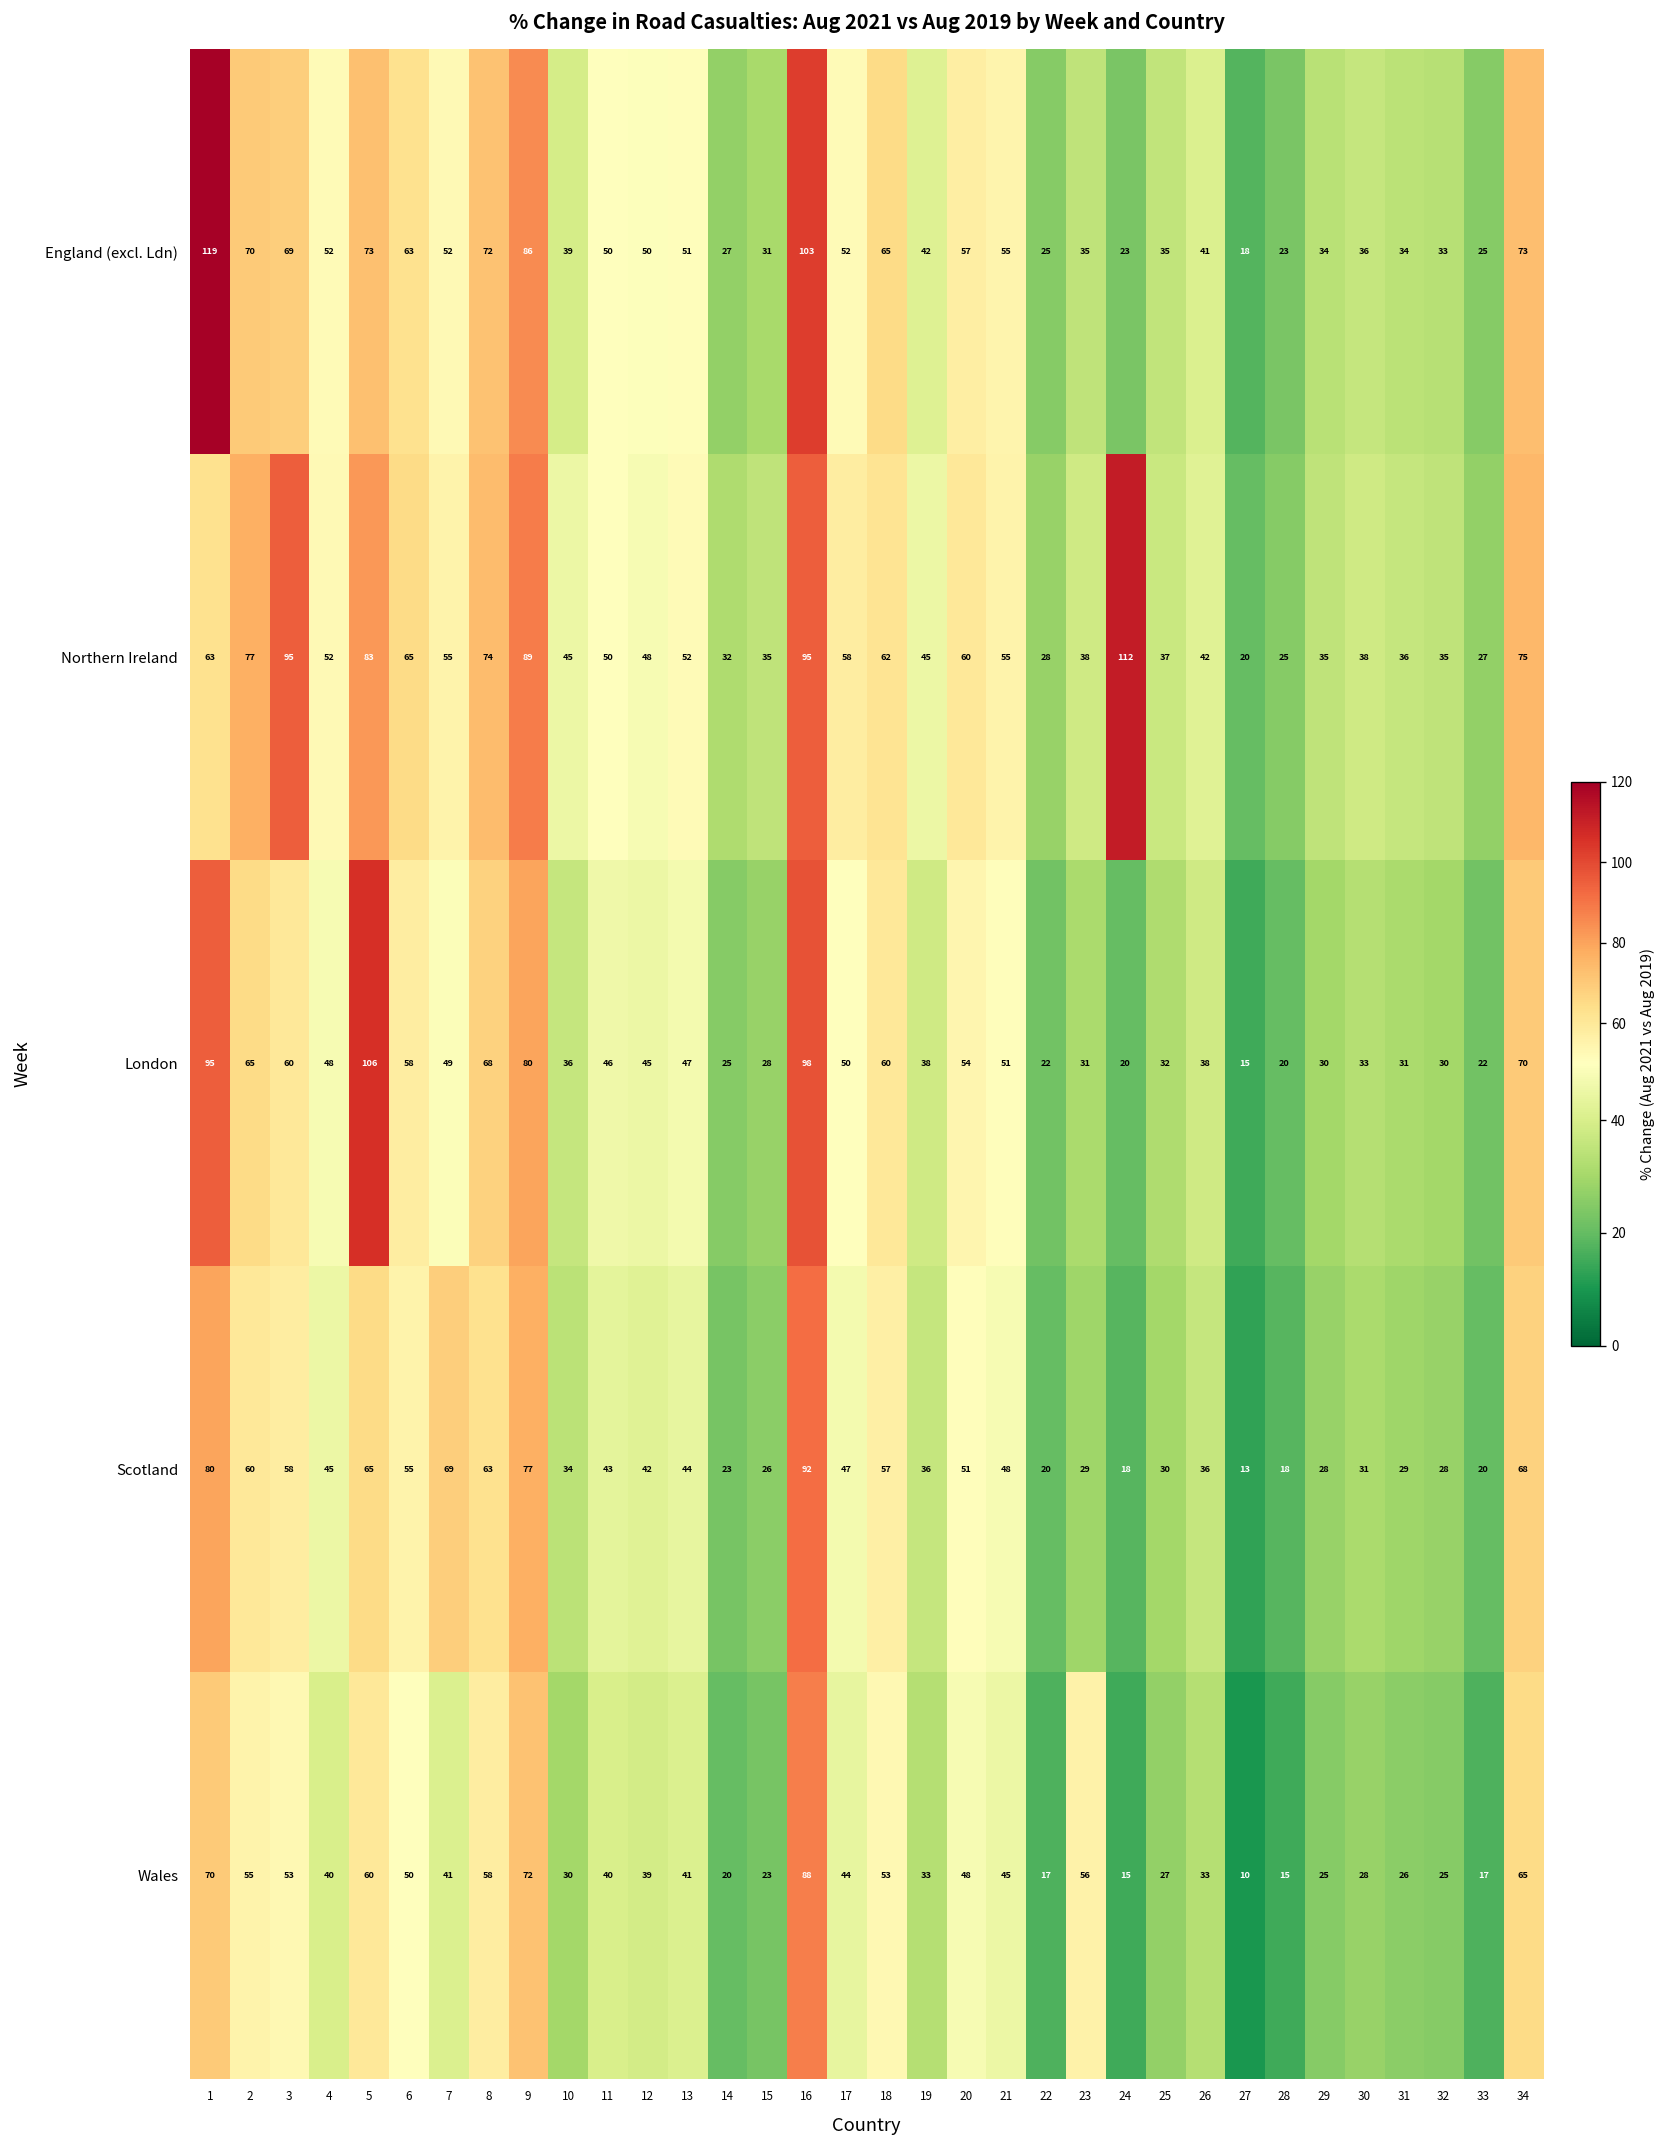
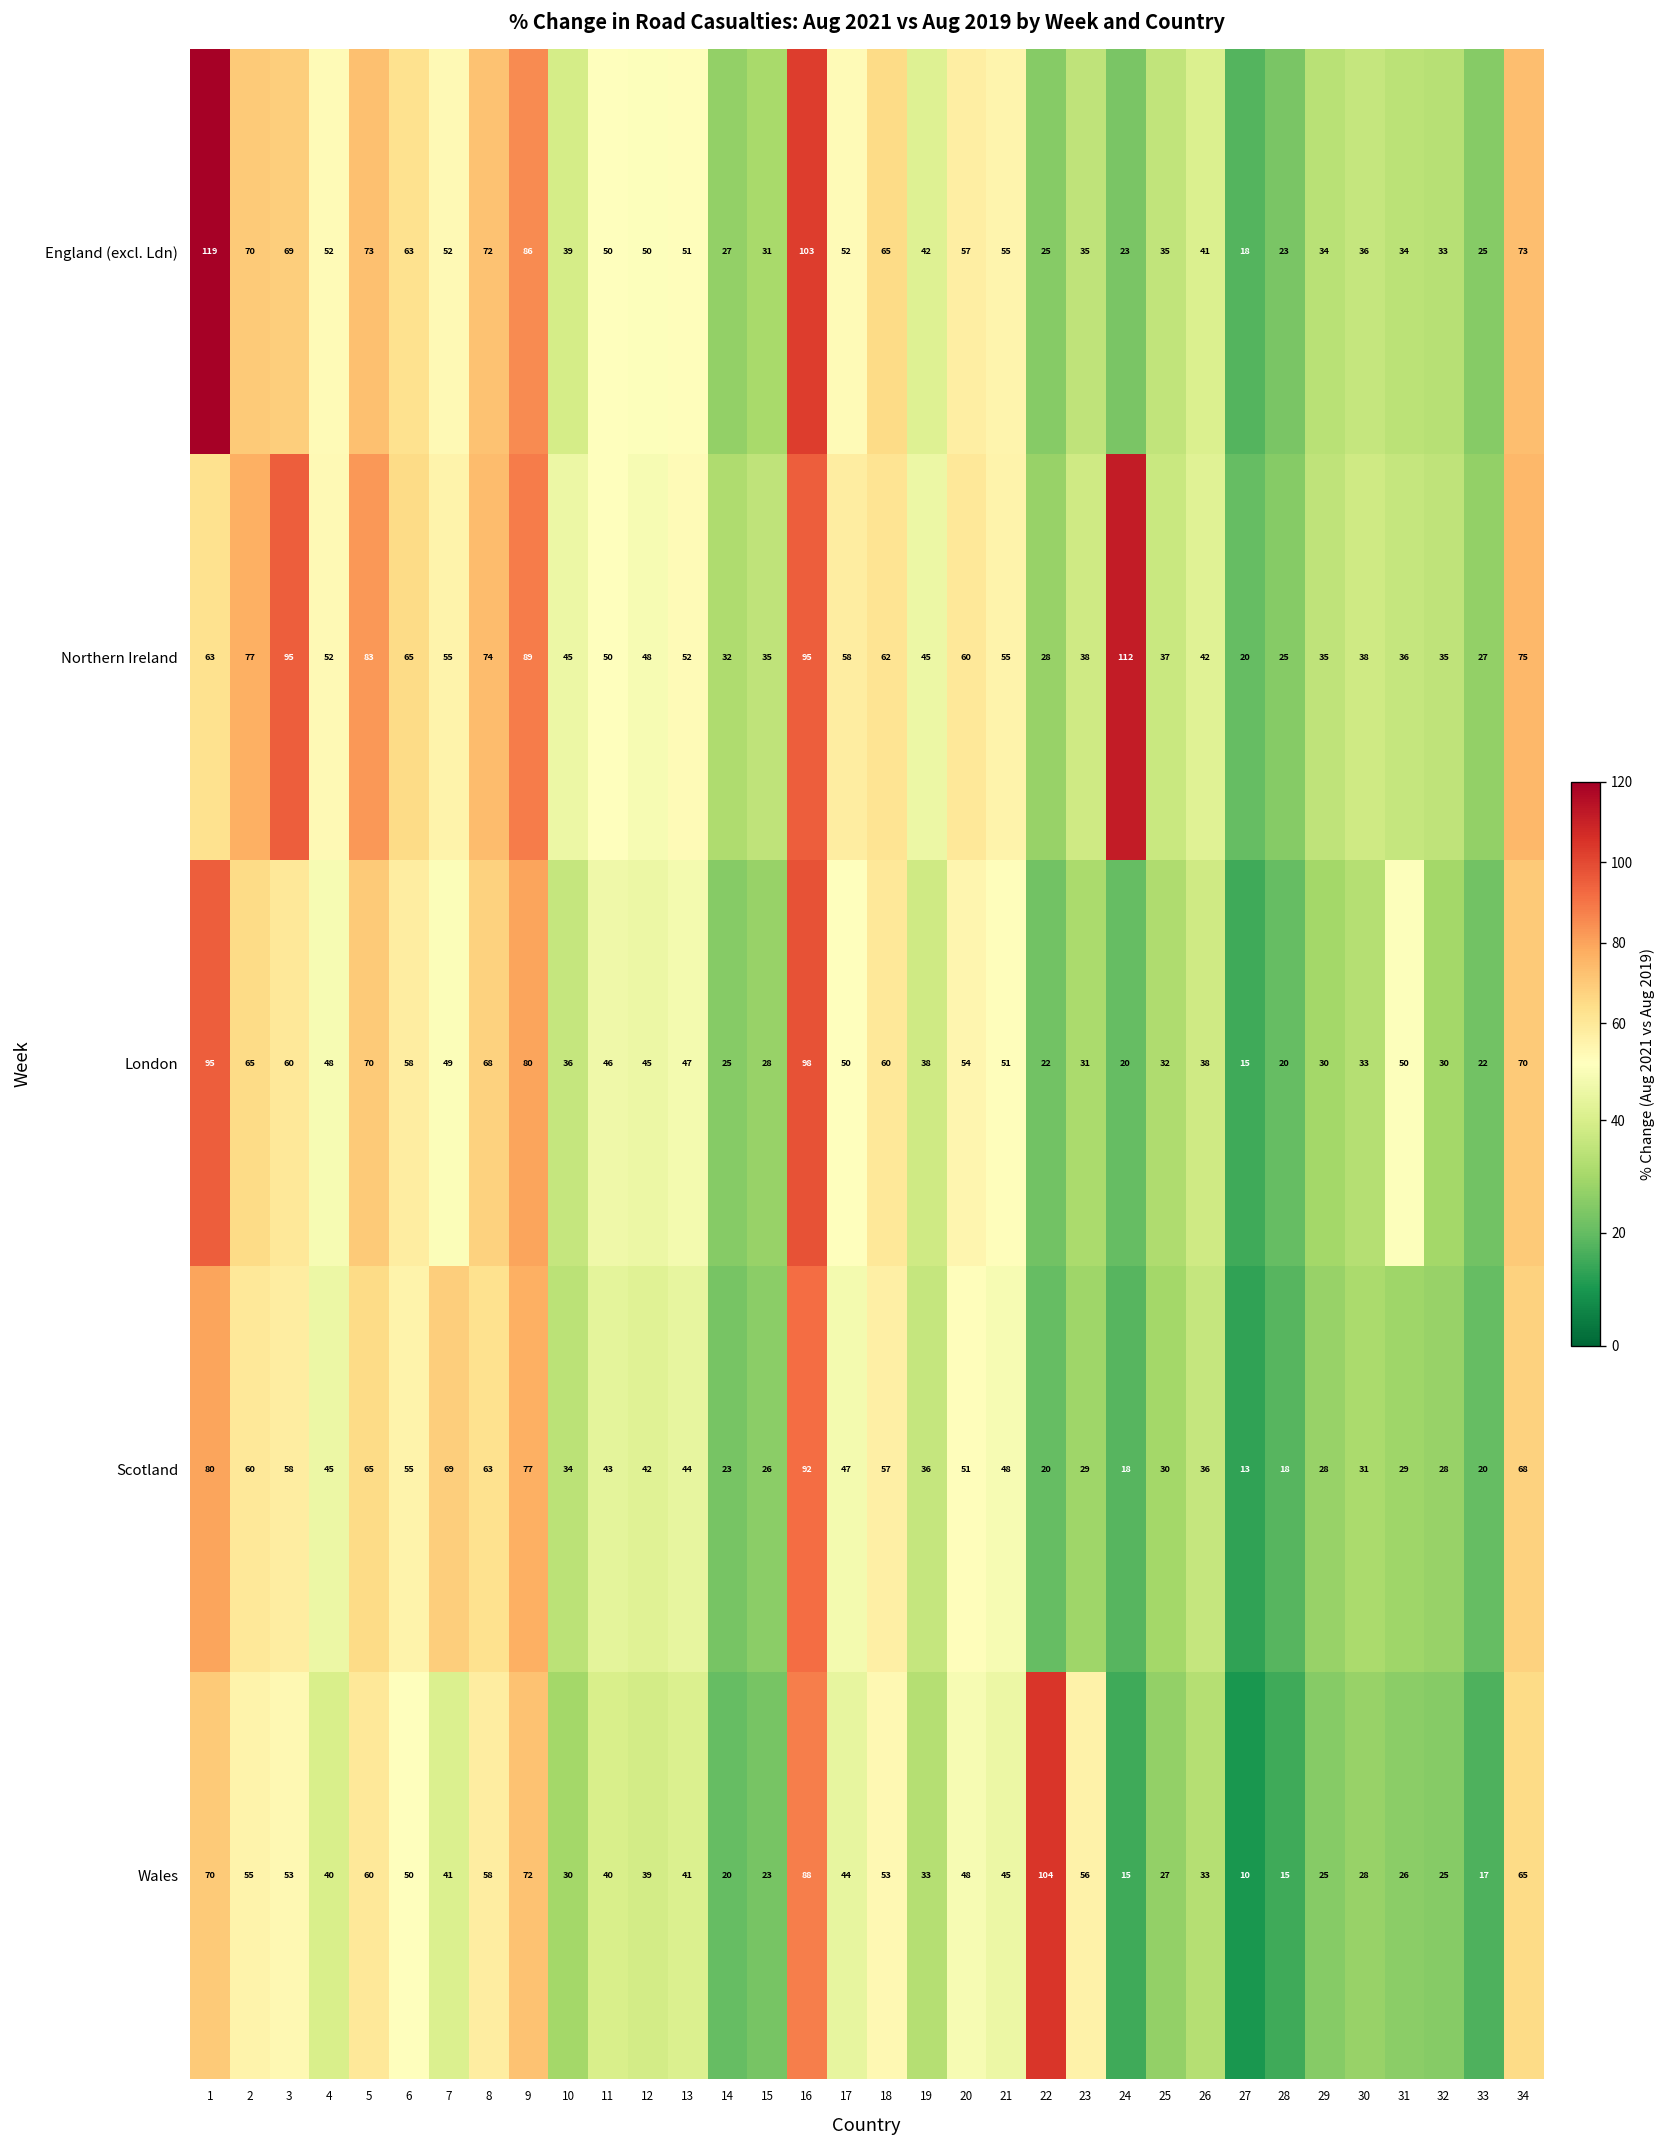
London, 5: 106 -> 70
London, 31: 31 -> 50
Wales, 22: 17 -> 104
